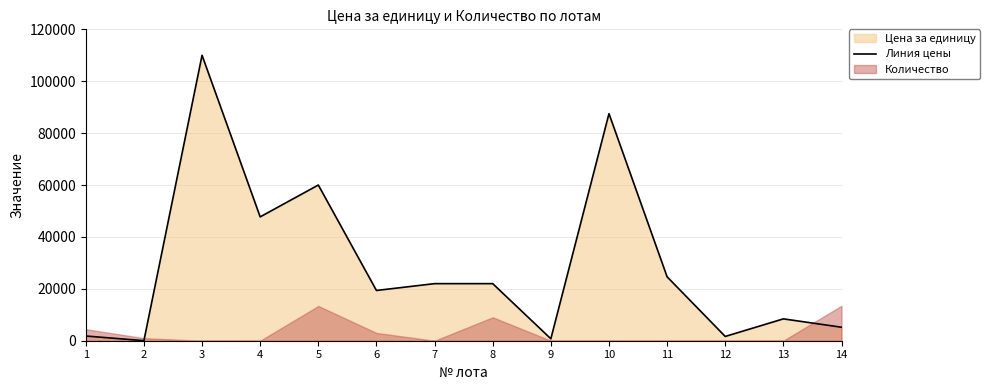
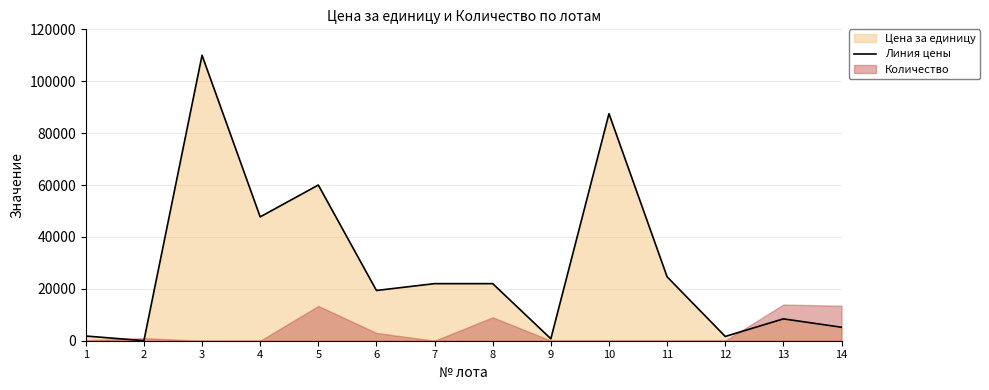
Количество, 1: 4000 -> 0
Количество, 13: 0 -> 14000
